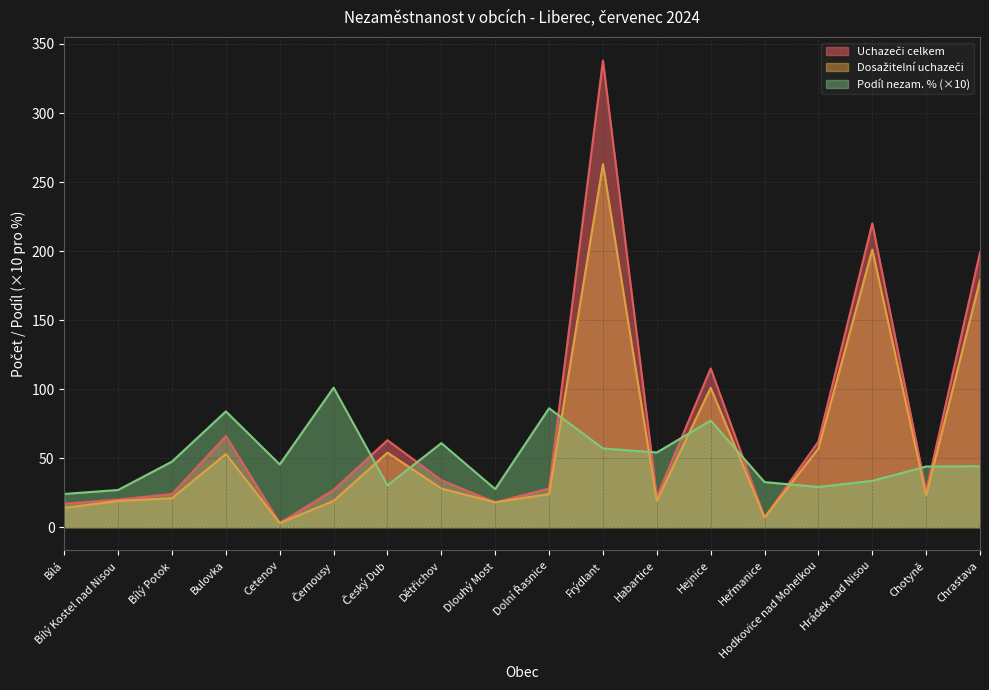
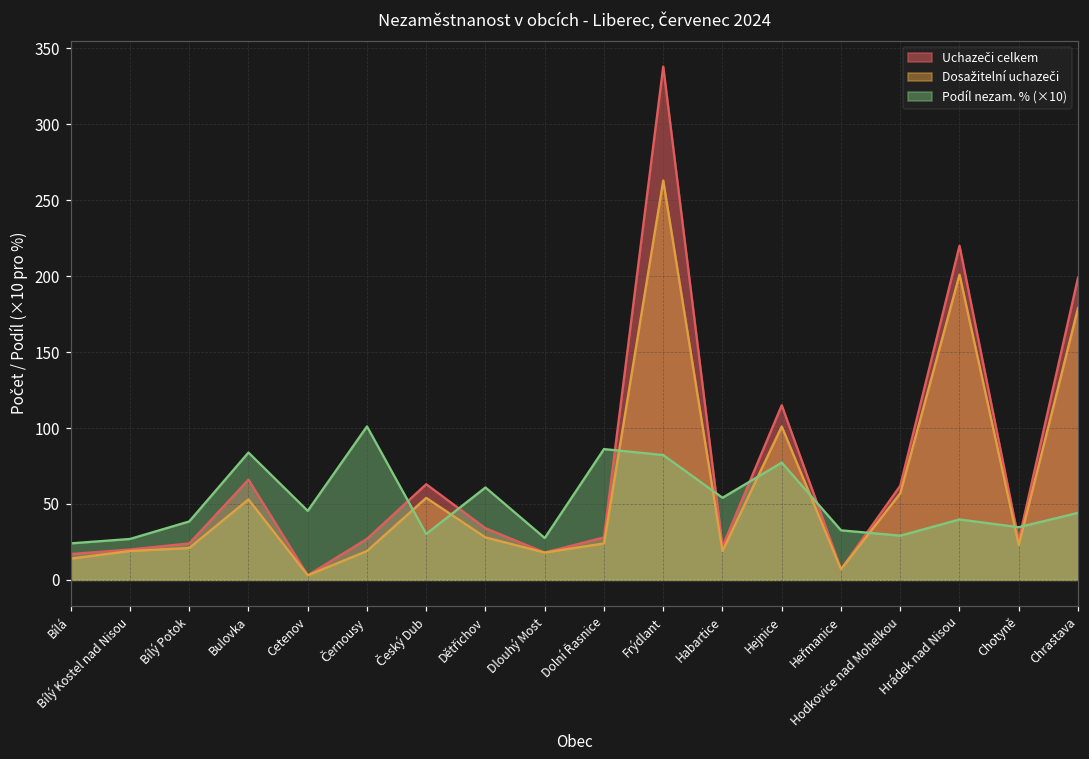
Podíl nezam. % (×10), Bílý Potok: 48 -> 38
Podíl nezam. % (×10), Frýdlant: 57 -> 82
Podíl nezam. % (×10), Hrádek nad Nisou: 34 -> 40
Podíl nezam. % (×10), Chotyně: 44 -> 35
